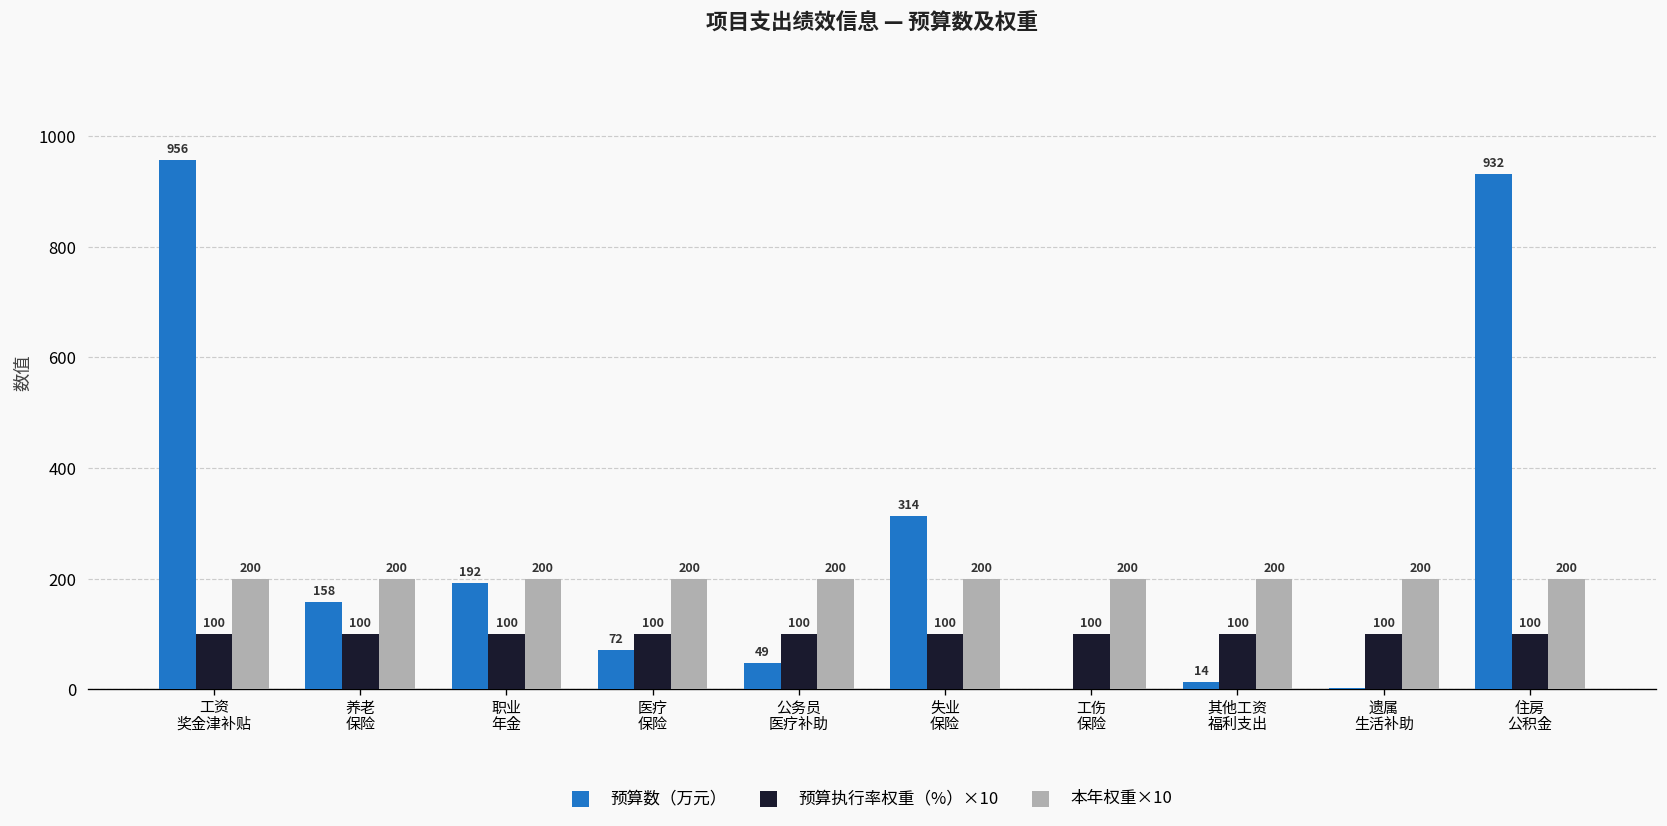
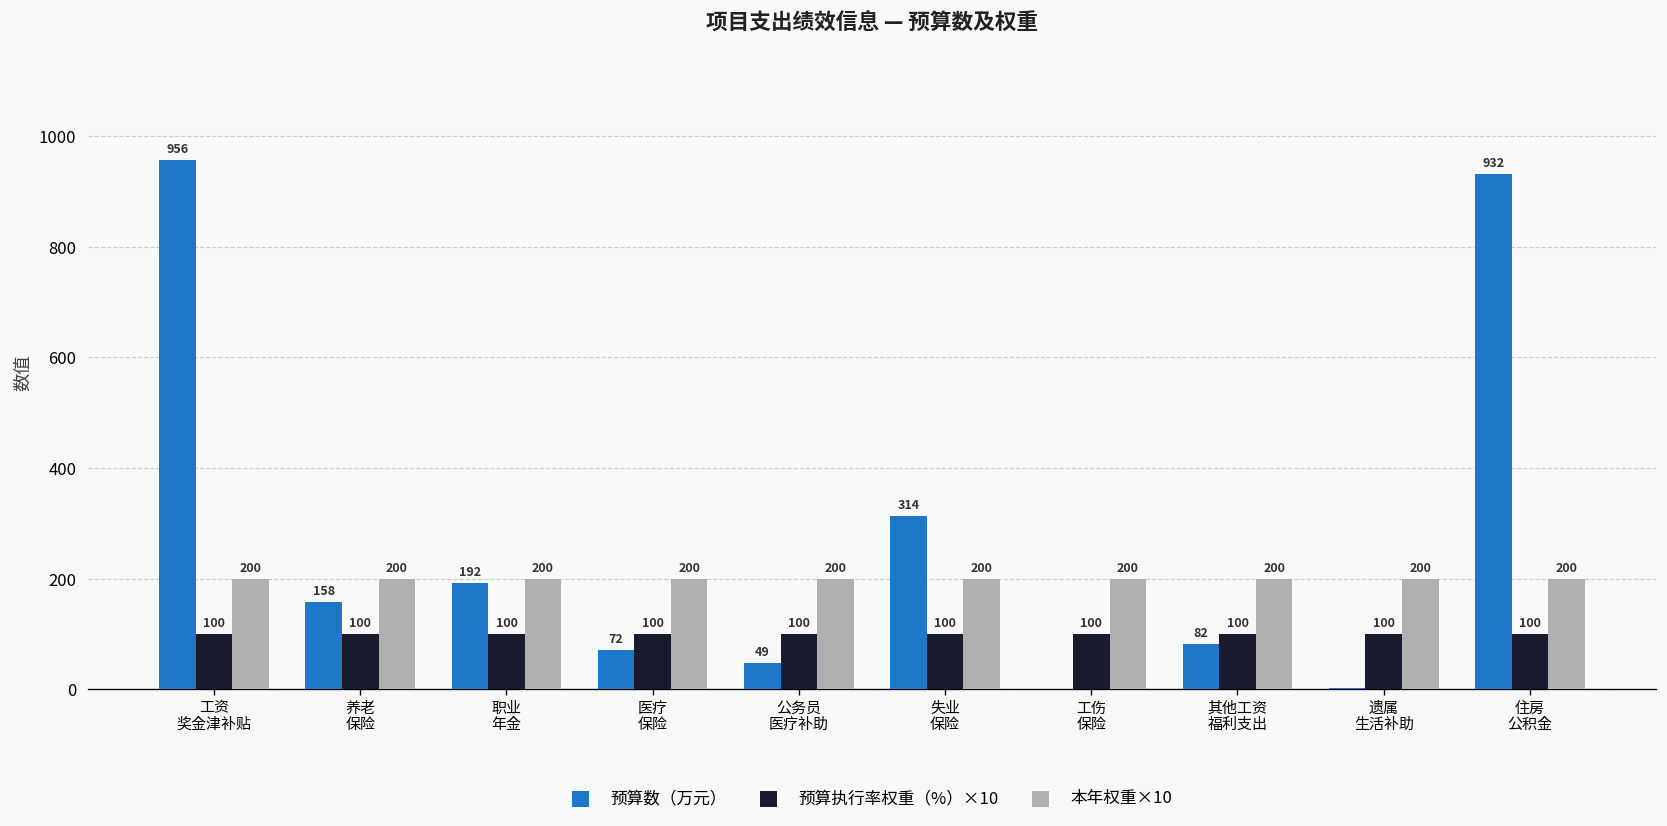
预算数（万元）, 其他工资 福利支出: 14 -> 82
